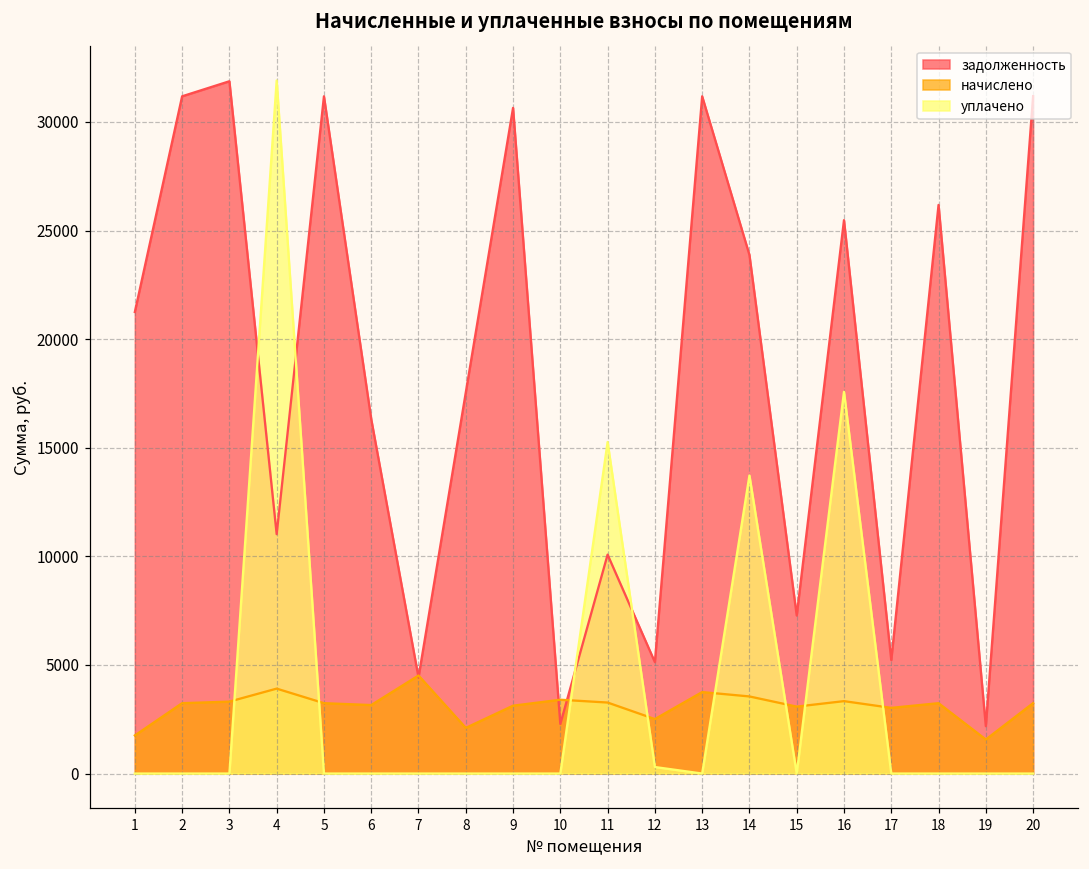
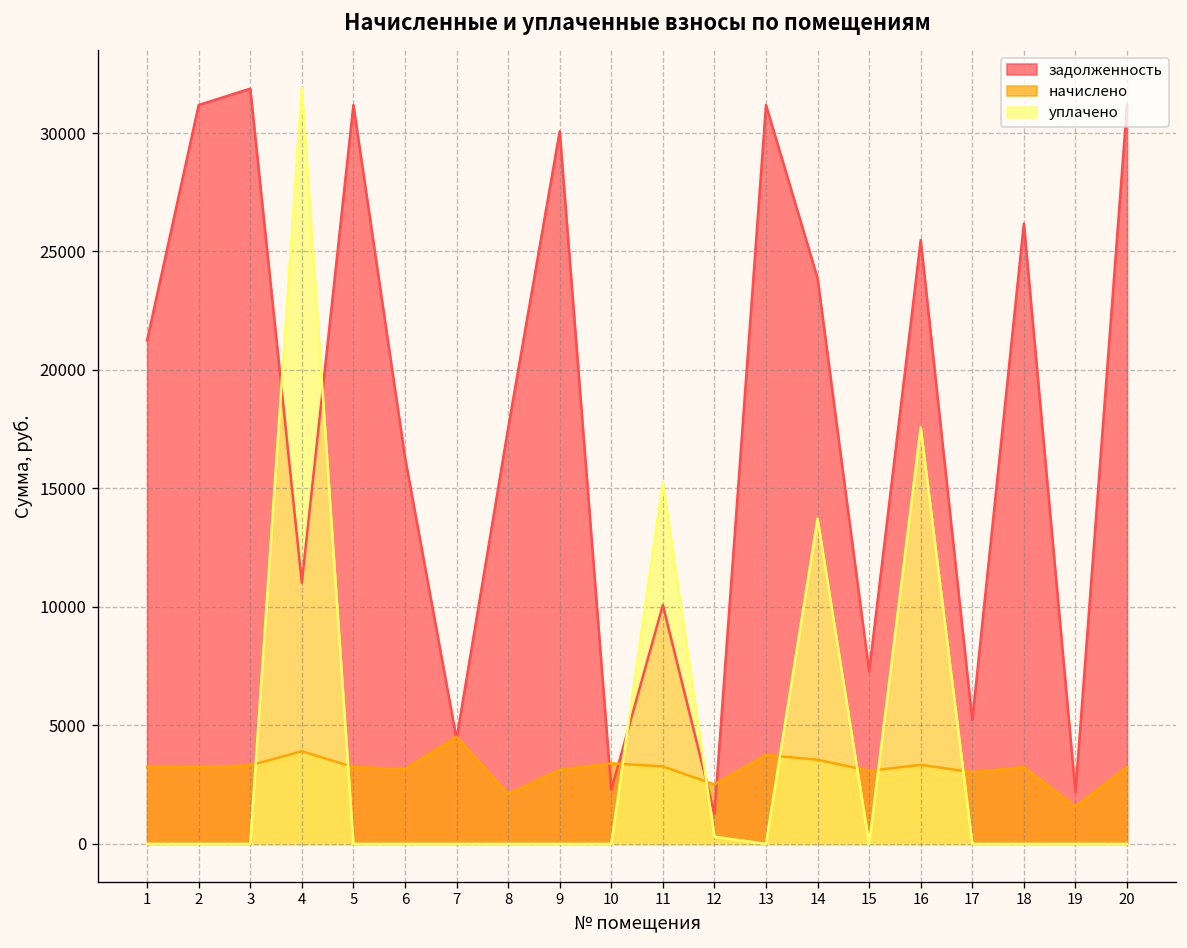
начислено, 1: 1800 -> 3200
задолженность, 9: 30600 -> 30100
задолженность, 12: 5100 -> 1300
